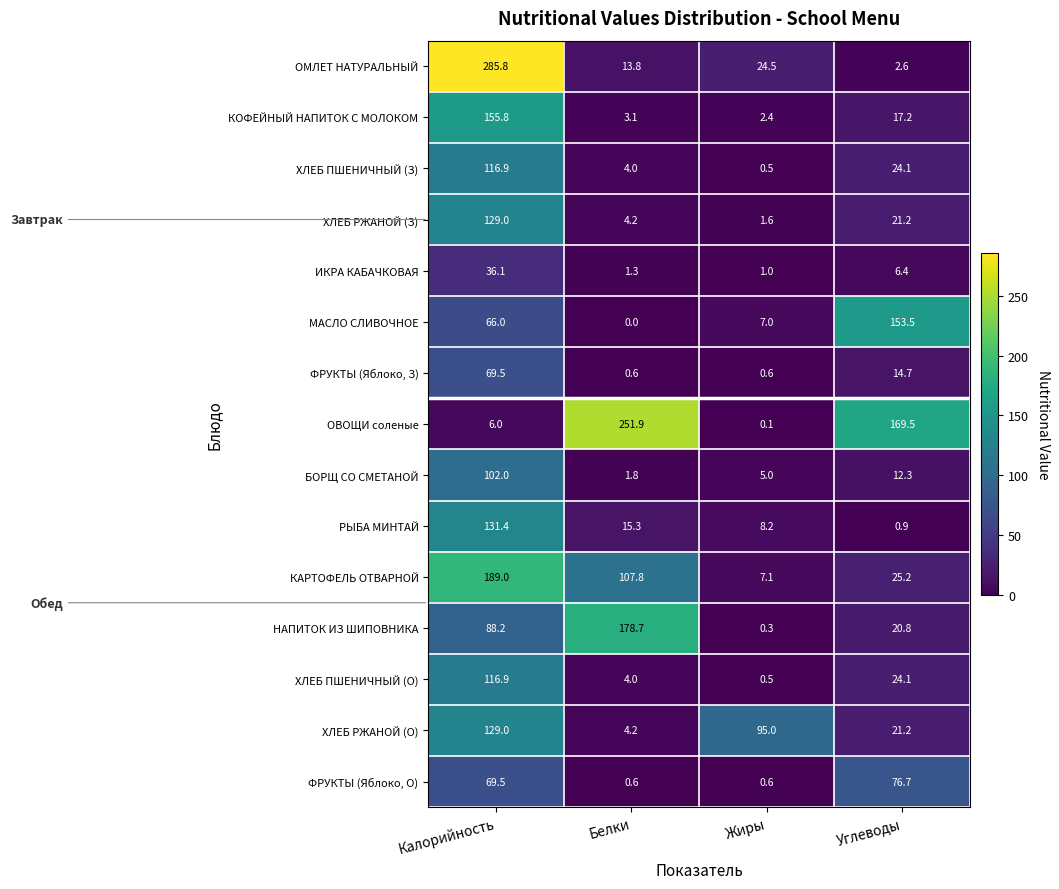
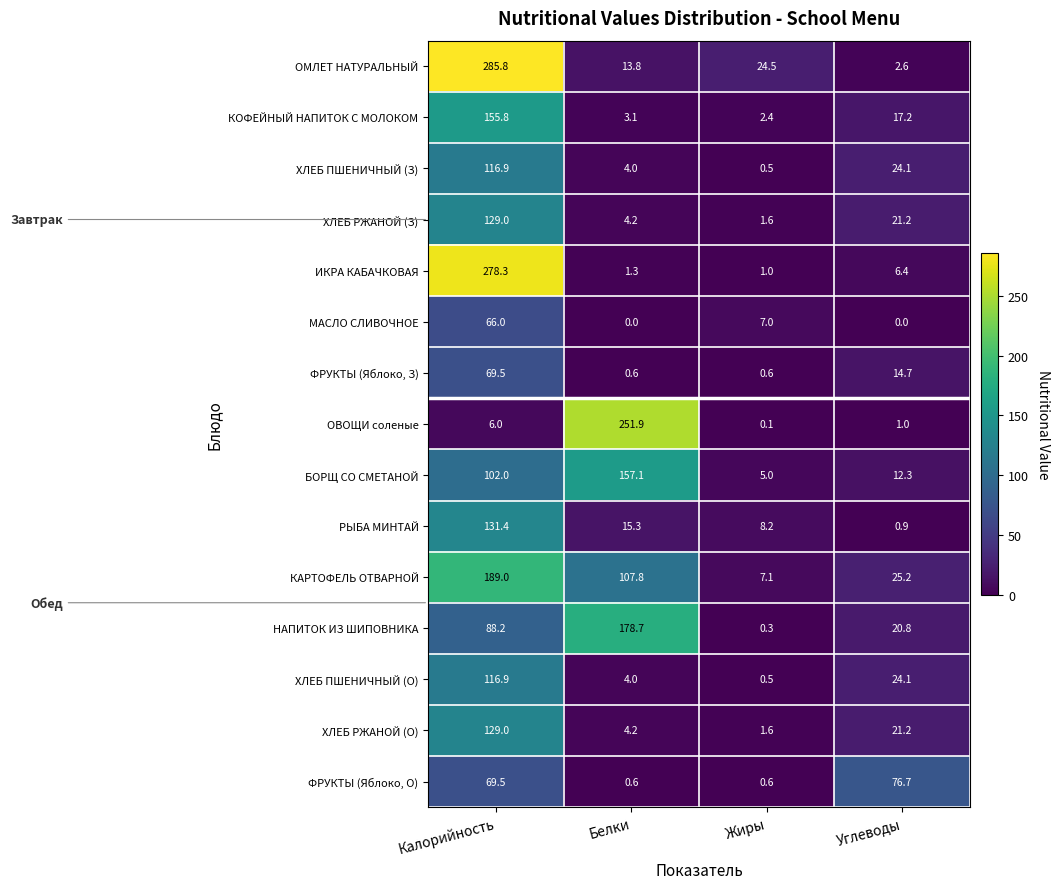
ИКРА КАБАЧКОВАЯ, Калорийность: 36.1 -> 278.3
МАСЛО СЛИВОЧНОЕ, Углеводы: 153.5 -> 0.0
ОВОЩИ соленые, Углеводы: 169.5 -> 1.0
БОРЩ СО СМЕТАНОЙ, Белки: 1.8 -> 157.1
ХЛЕБ РЖАНОЙ (О), Жиры: 95.0 -> 1.6
